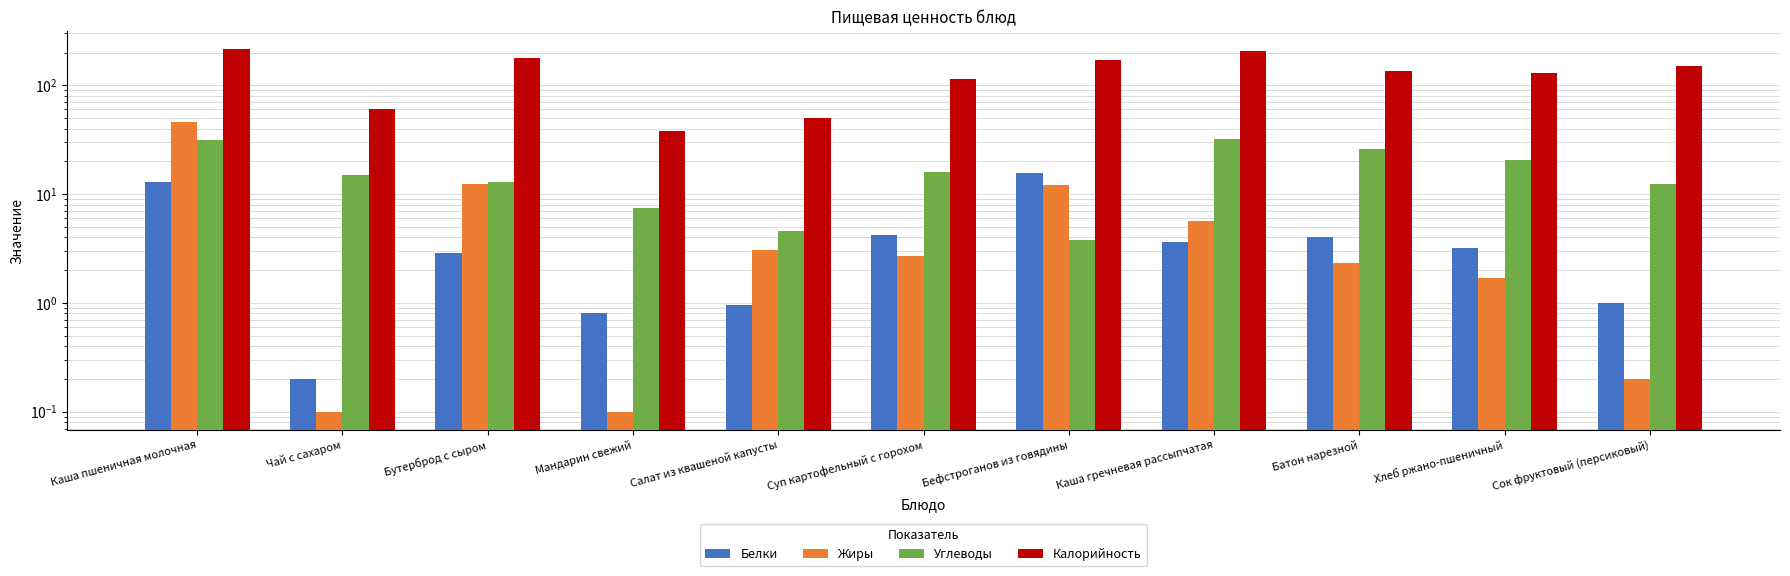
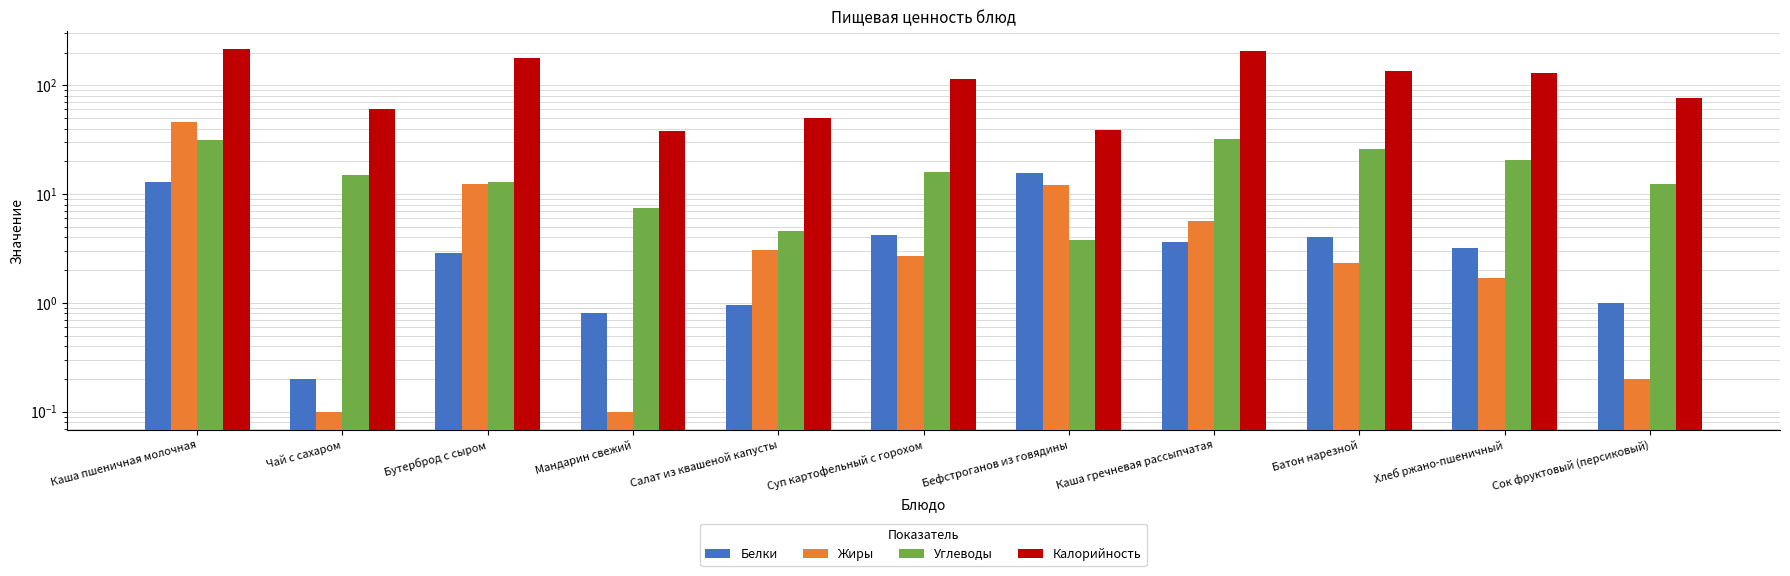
Калорийность, Бефстроганов из говядины: 170 -> 39
Калорийность, Сок фруктовый (персиковый): 150 -> 80
